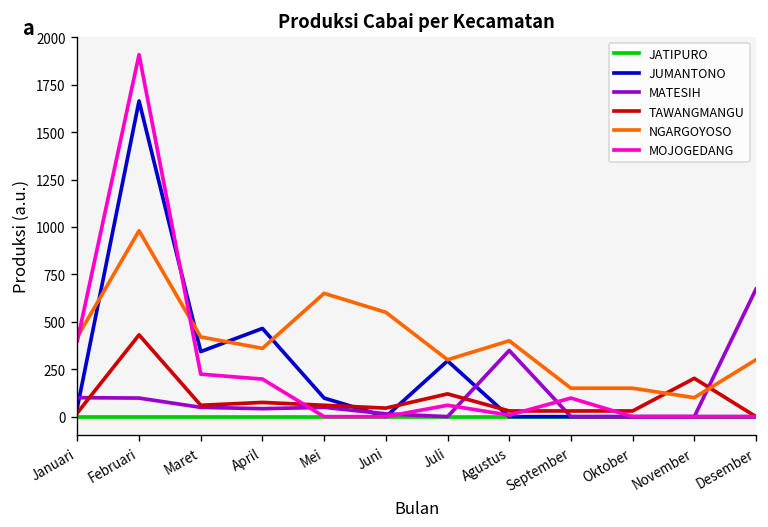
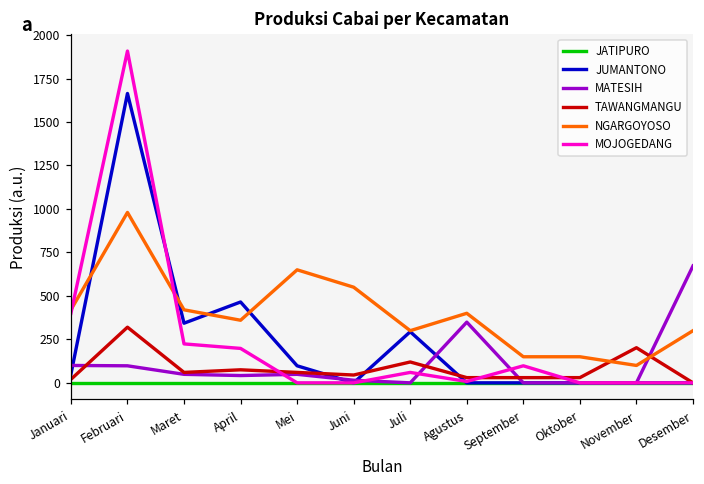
TAWANGMANGU, Februari: 430 -> 320
